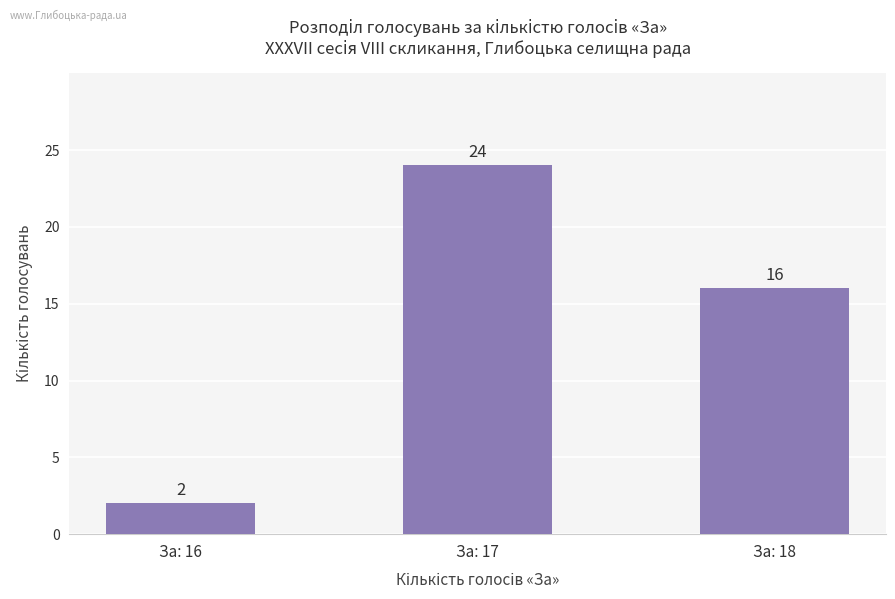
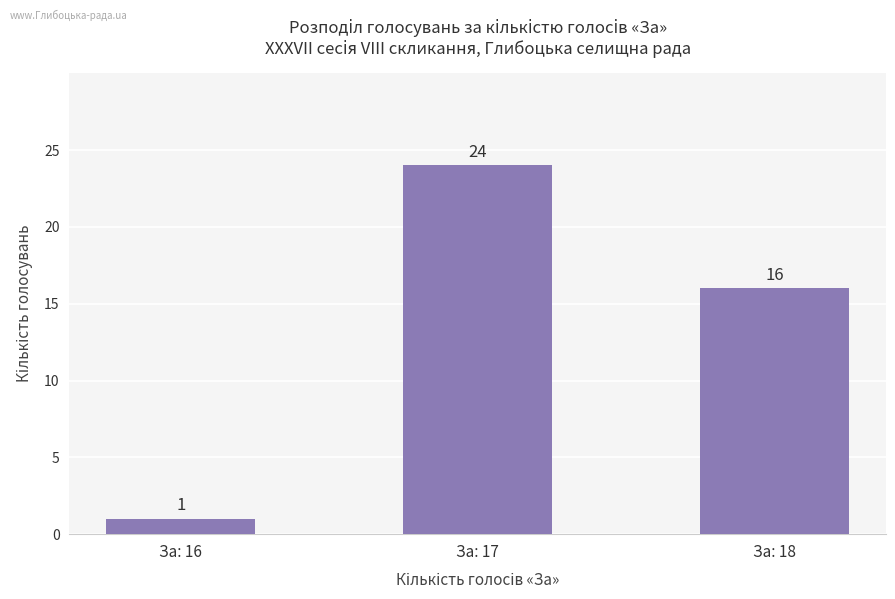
За: 16: 2 -> 1
